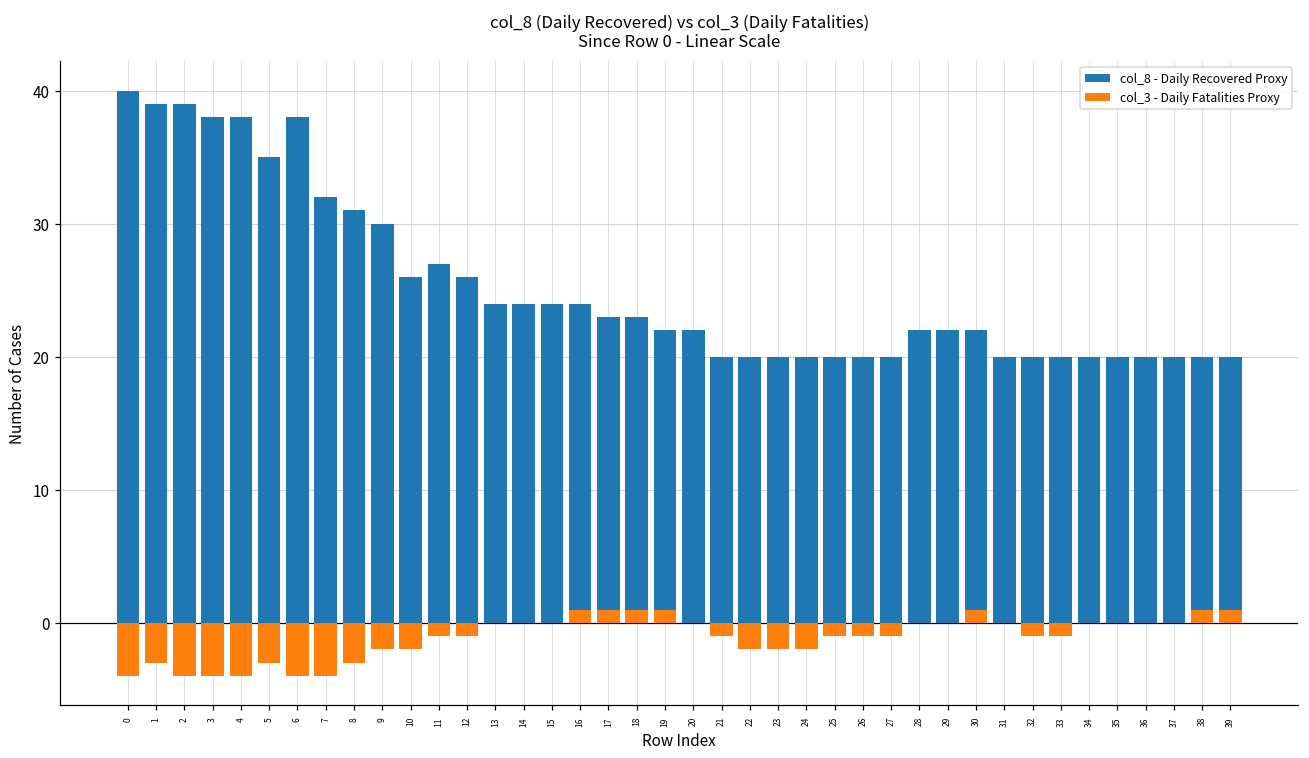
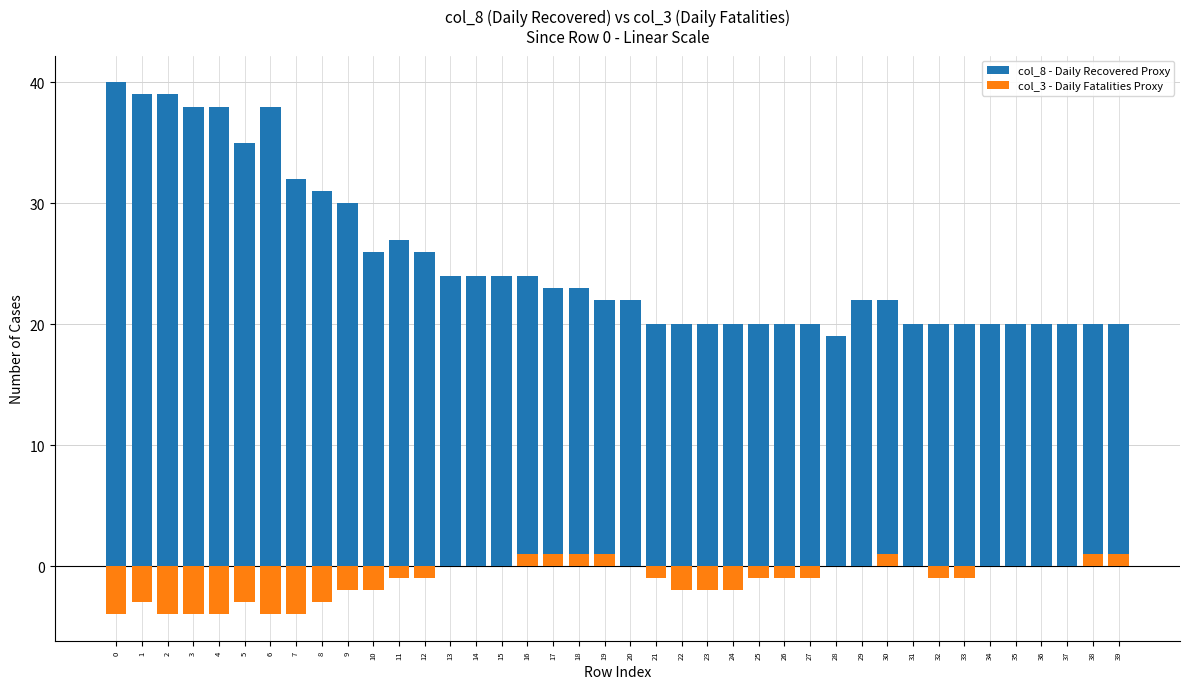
col_8 - Daily Recovered Proxy, 28: 22 -> 19
